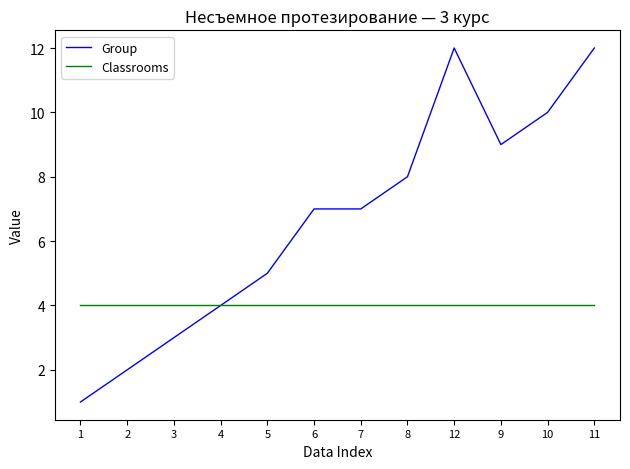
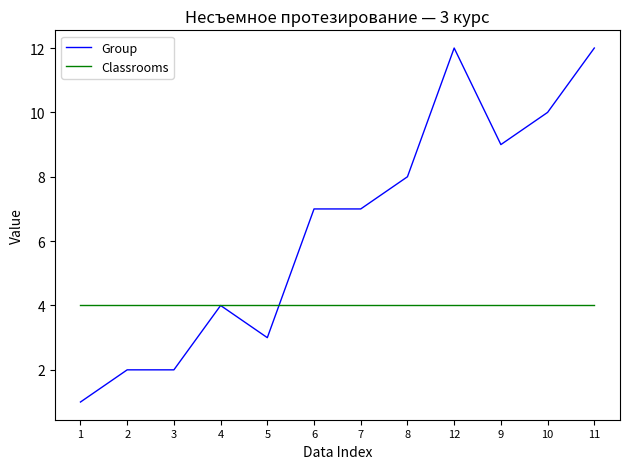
Group, 3: 3 -> 2
Group, 5: 5 -> 3
